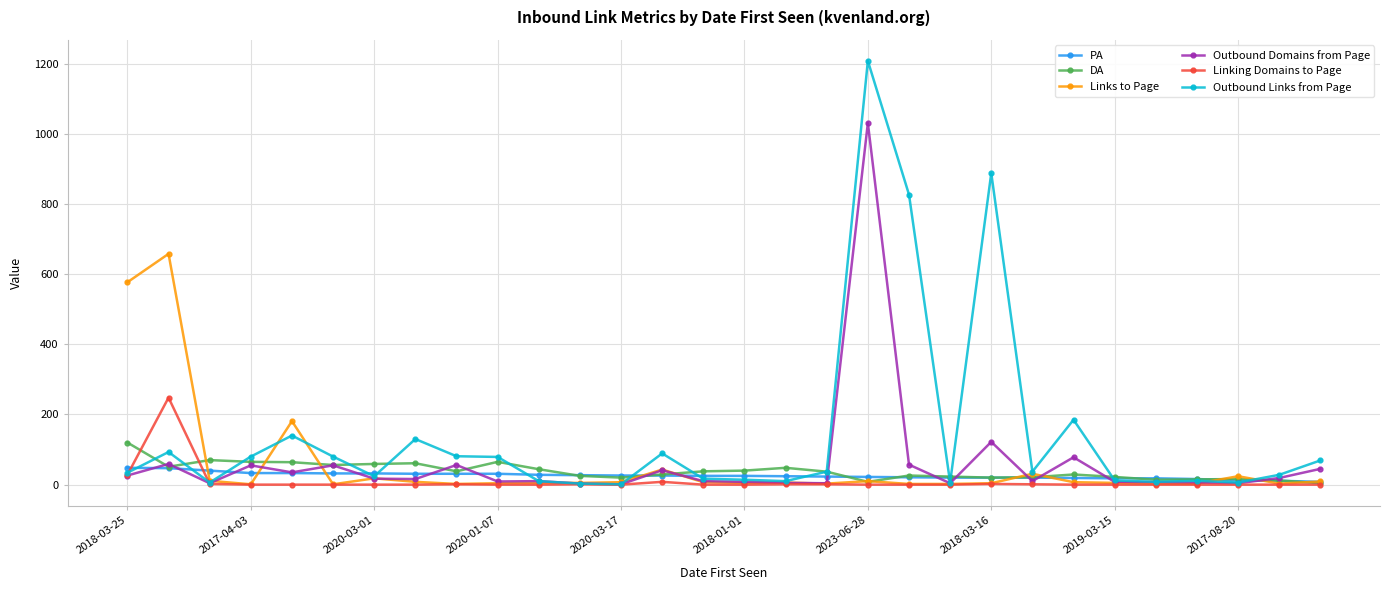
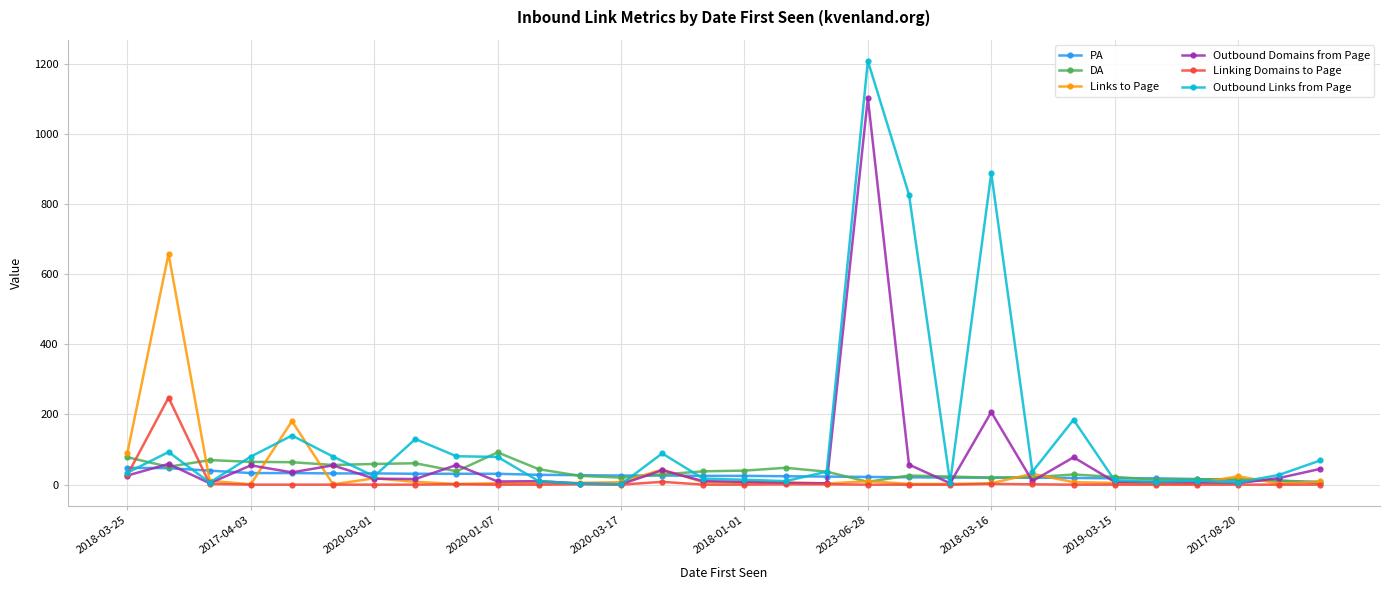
DA, 2018-03-25: 120 -> 80
Links to Page, 2018-03-25: 580 -> 90
DA, 2020-01-07: 70 -> 90
Outbound Domains from Page, 2023-06-28: 1030 -> 1100
Outbound Domains from Page, 2018-03-16: 120 -> 210
